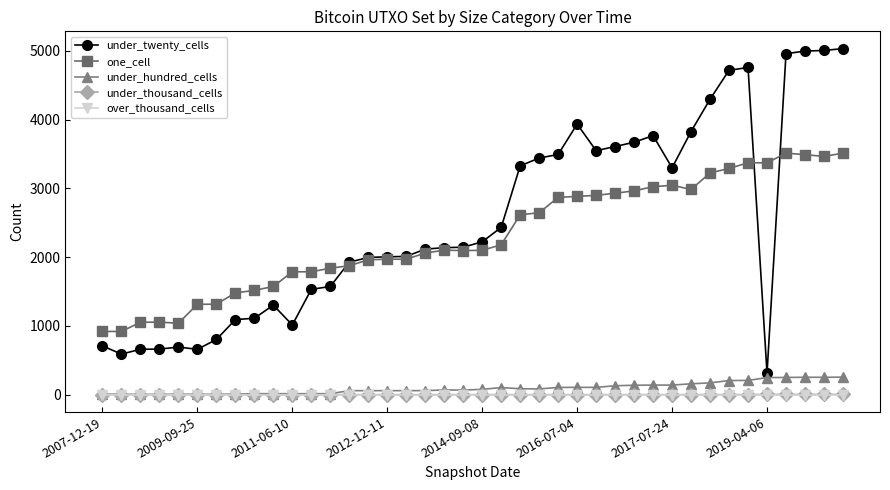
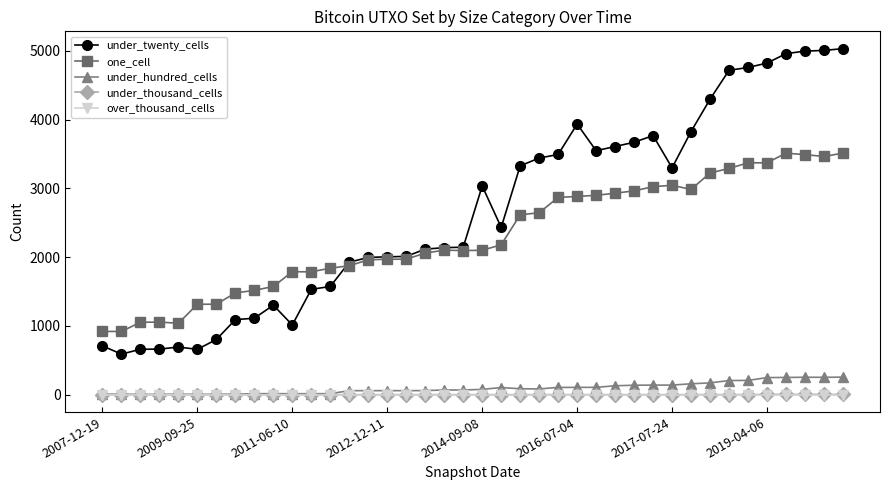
under_twenty_cells, 2014-09-08: 2200 -> 3000
under_twenty_cells, 2019-04-06: 300 -> 4800
